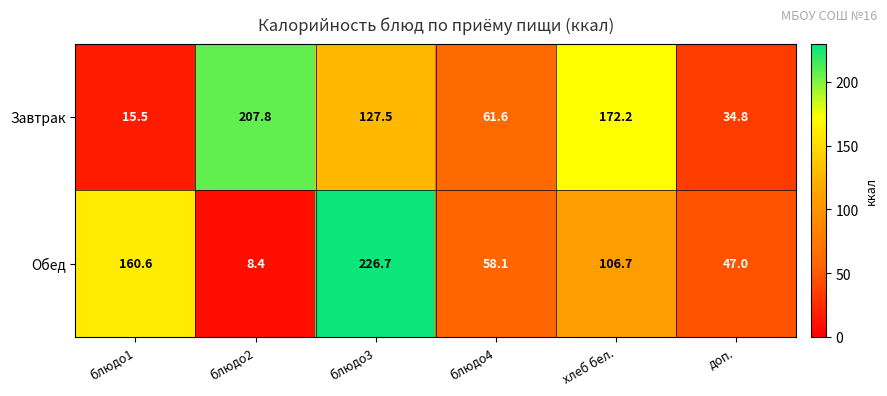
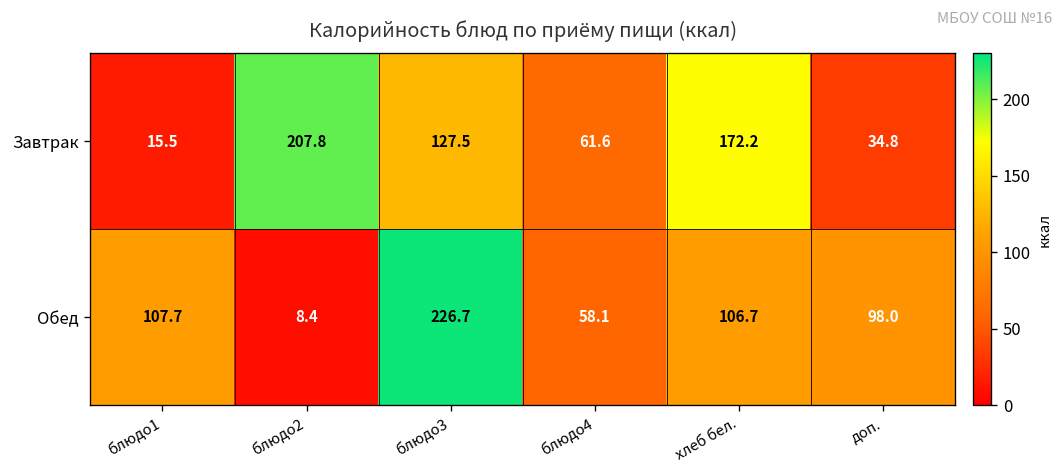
Обед, блюдо1: 160.6 -> 107.7
Обед, доп.: 47.0 -> 98.0
